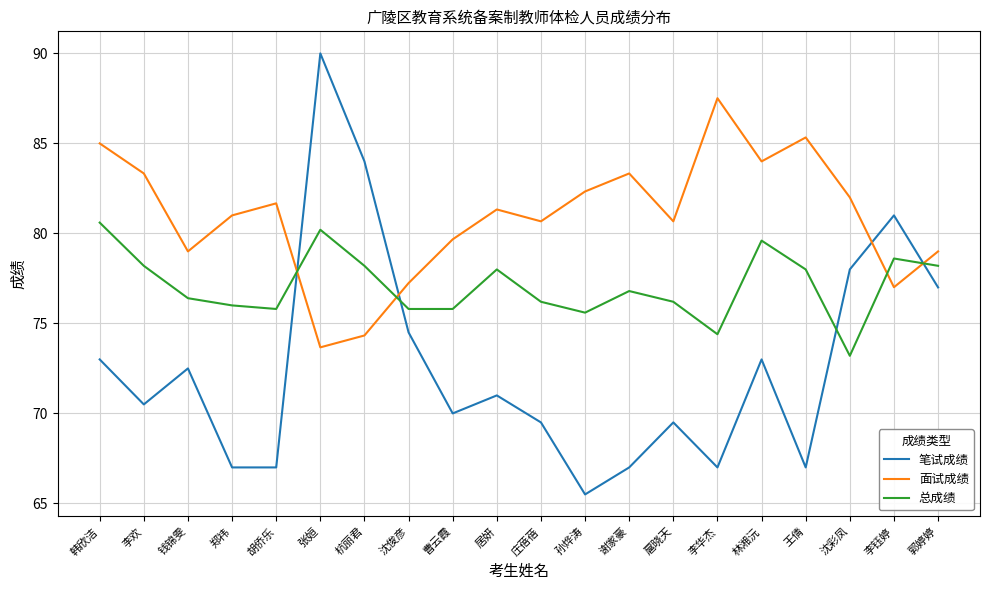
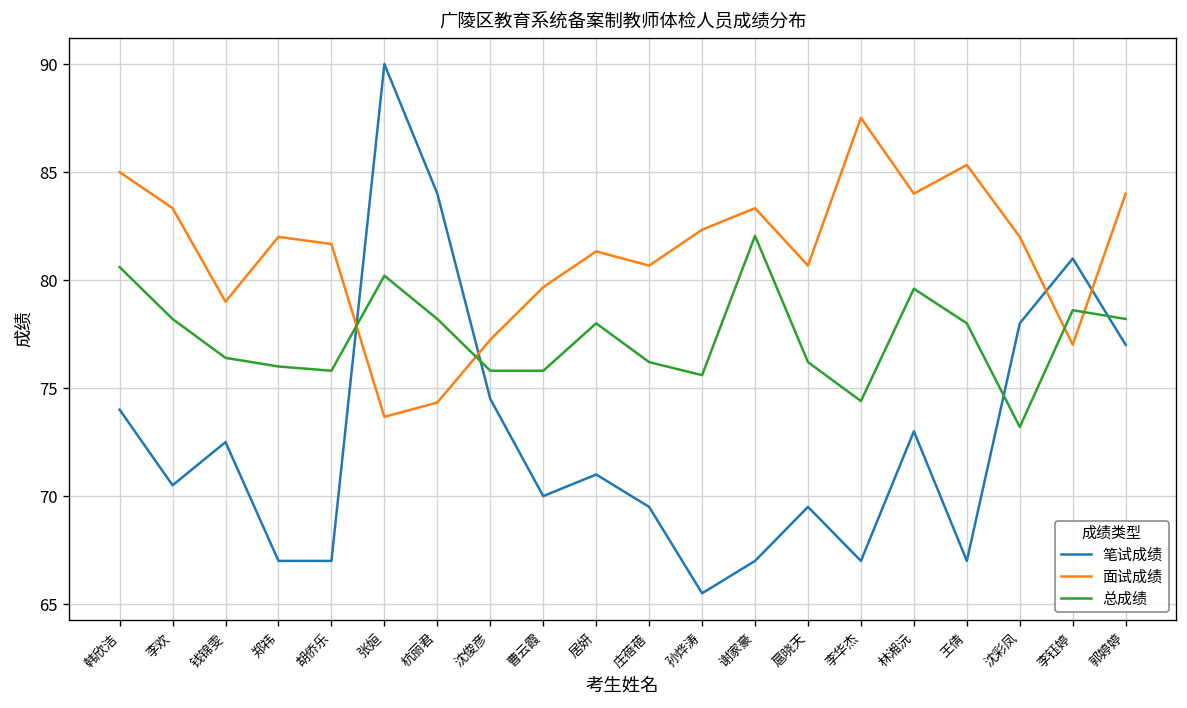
笔试成绩, 韩欣洁: 73 -> 74
面试成绩, 郑祎: 81 -> 82
总成绩, 谢家豪: 76.8 -> 82.0
面试成绩, 郭婷婷: 79 -> 84
